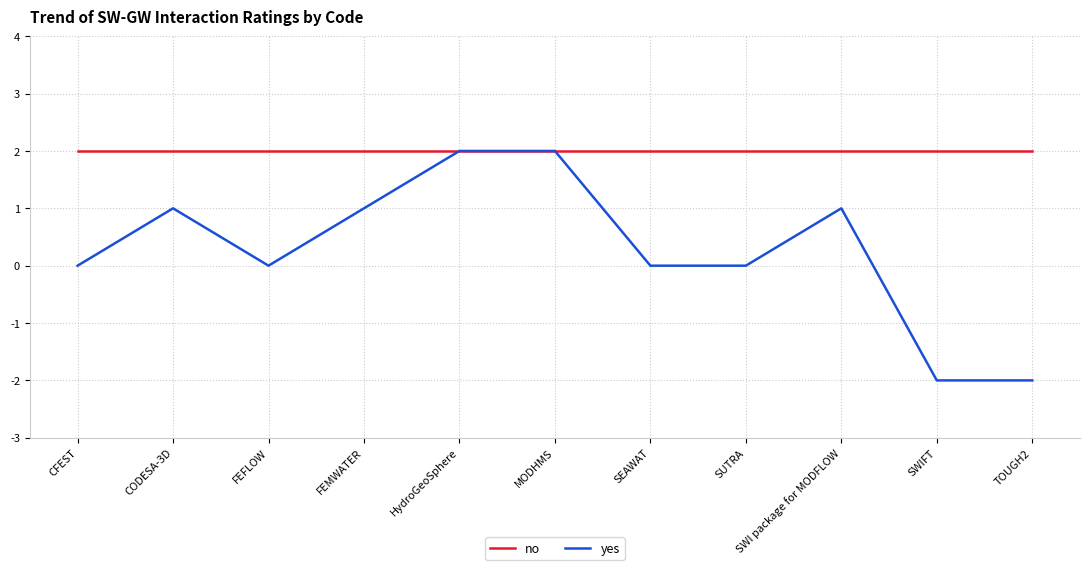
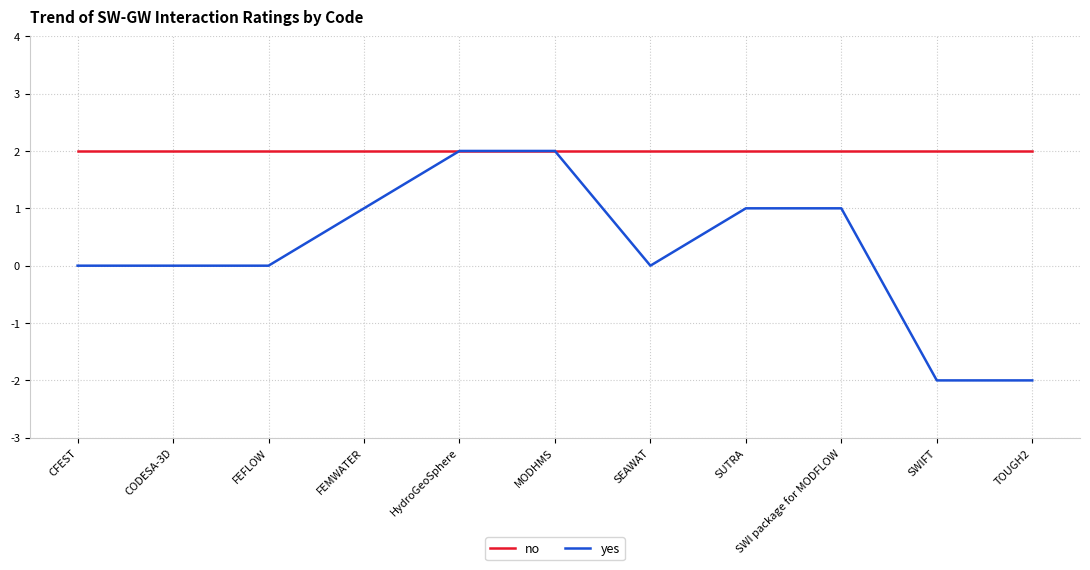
yes, CODESA-3D: 1 -> 0
yes, SUTRA: 0 -> 1
